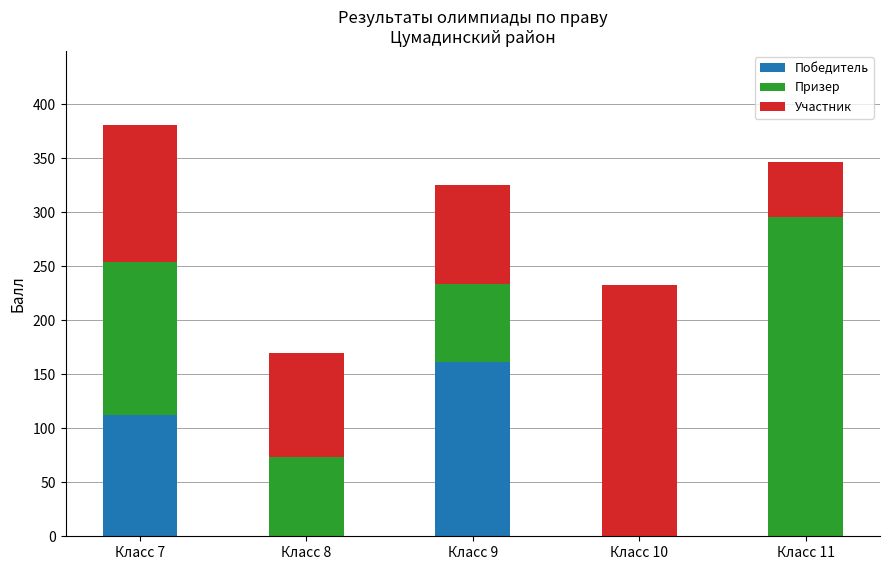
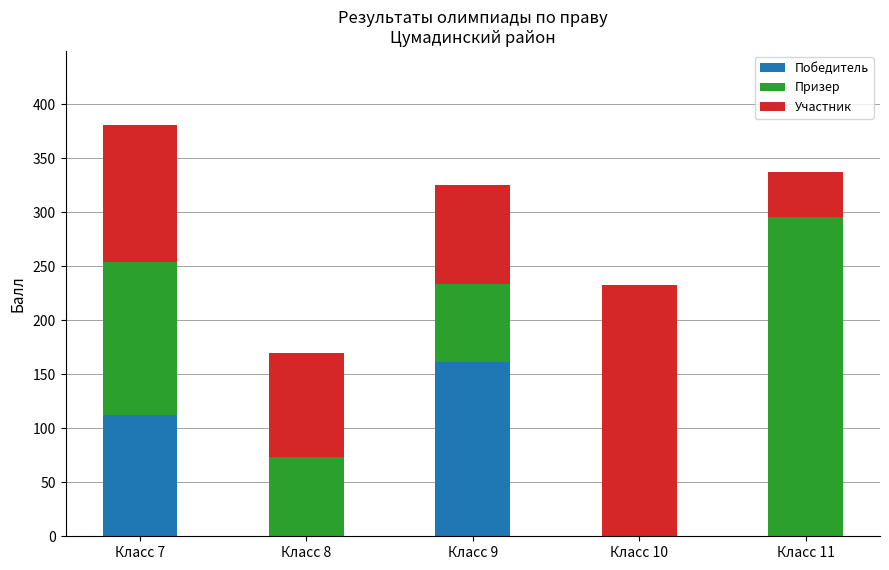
Участник, Класс 11: 51 -> 41
